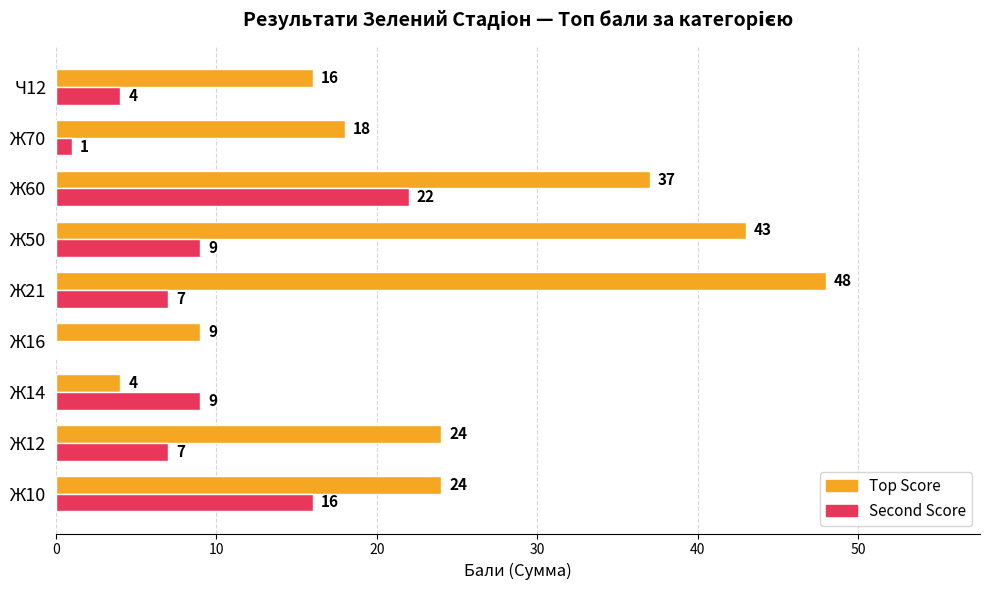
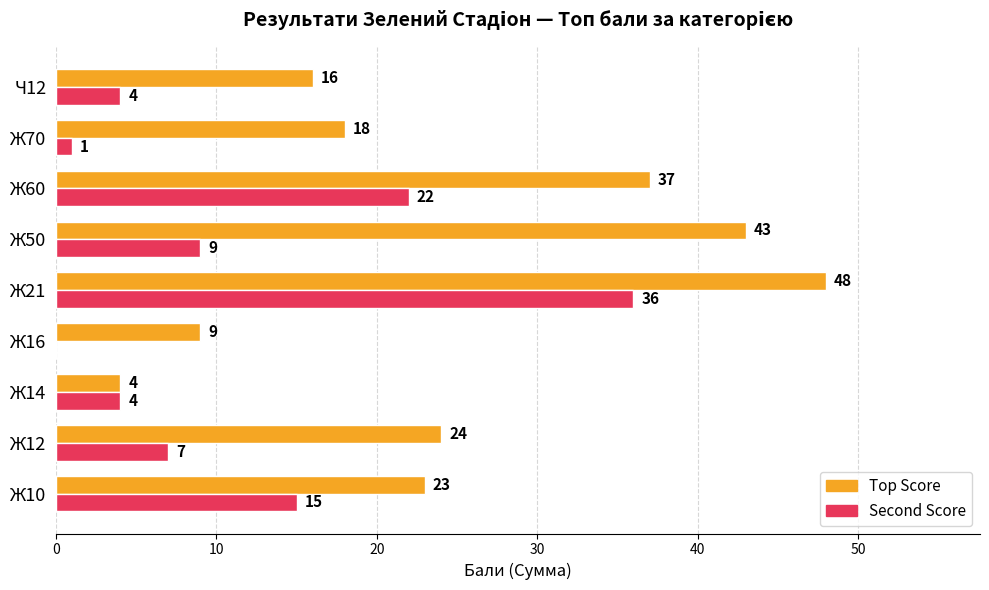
Second Score, Ж21: 7 -> 36
Second Score, Ж14: 9 -> 4
Top Score, Ж10: 24 -> 23
Second Score, Ж10: 16 -> 15
